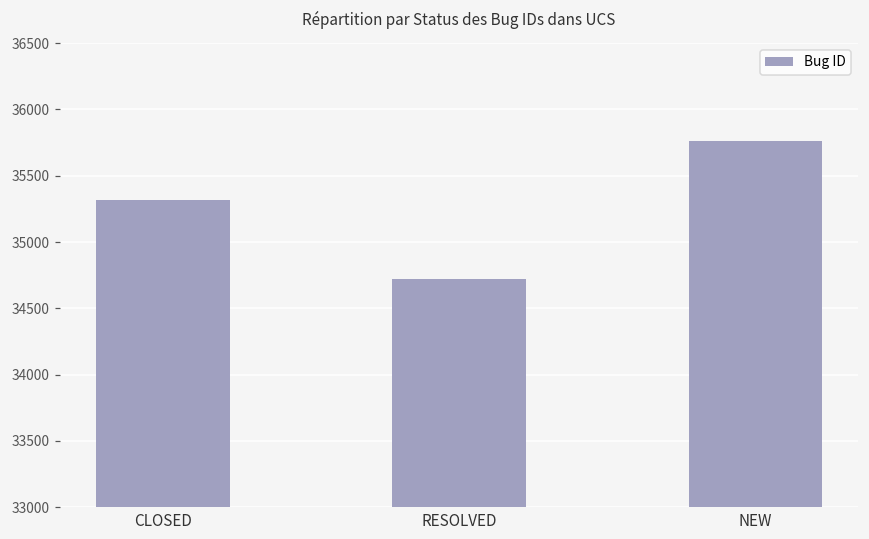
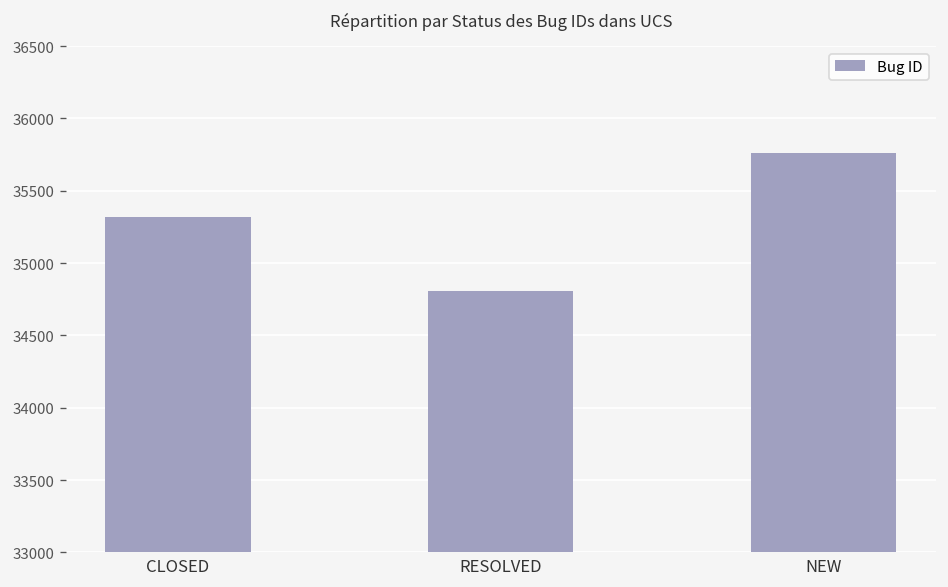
RESOLVED: 34730 -> 34800
